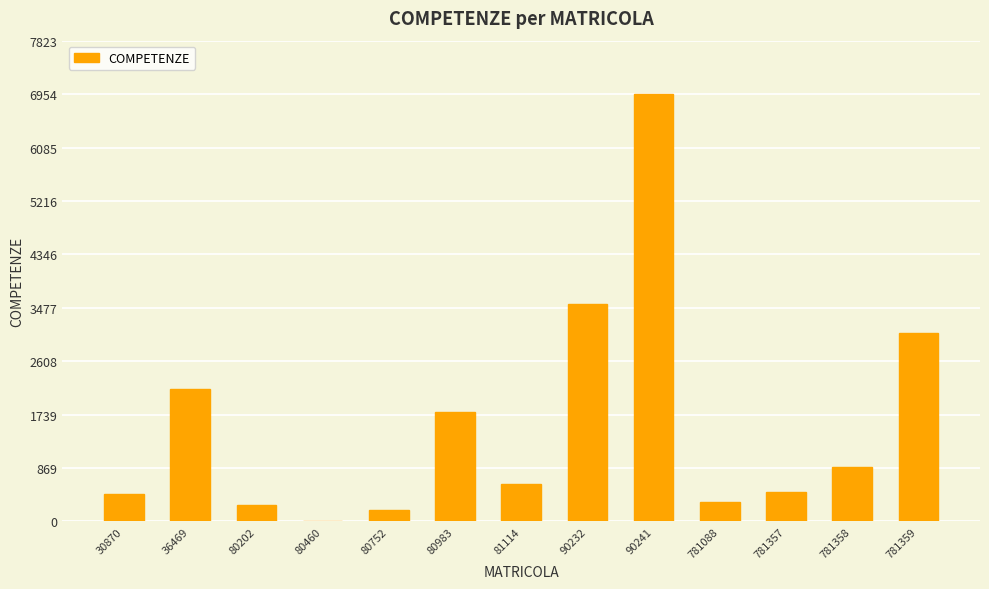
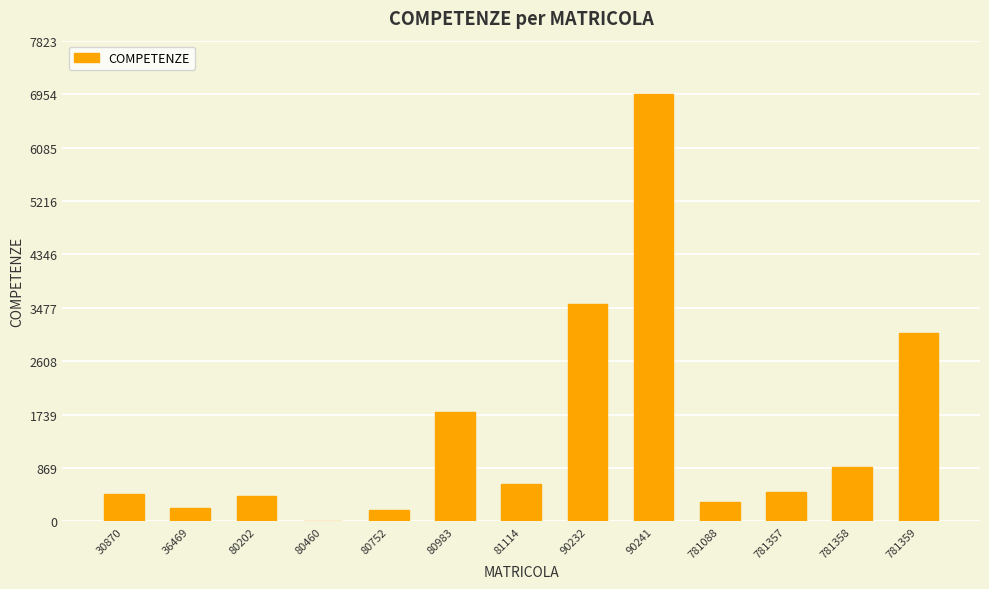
36469: 2200 -> 200
80202: 300 -> 400
